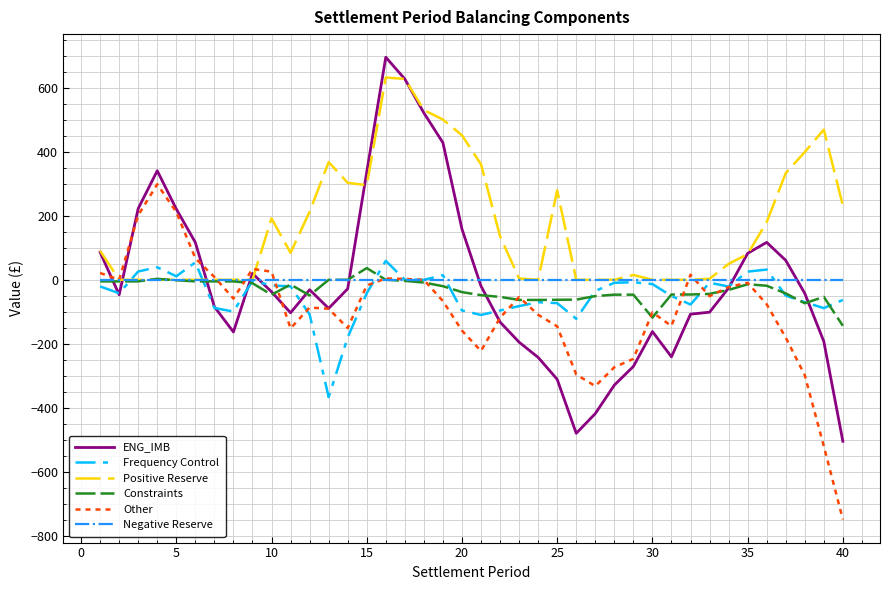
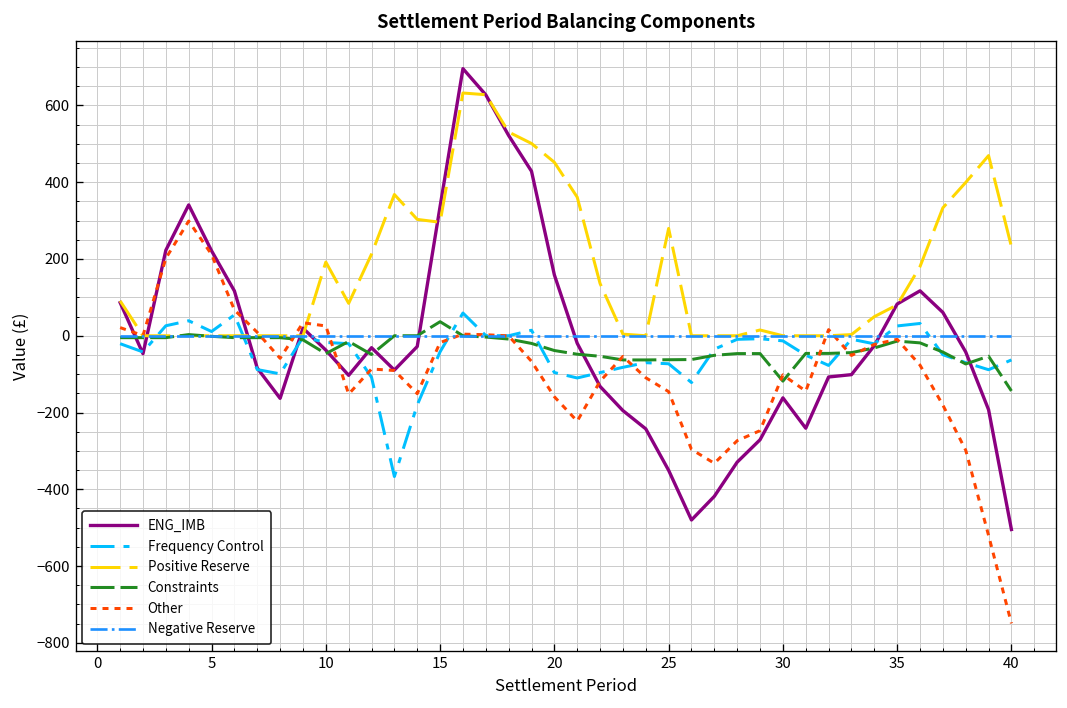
ENG_IMB, 25: -310 -> -350
